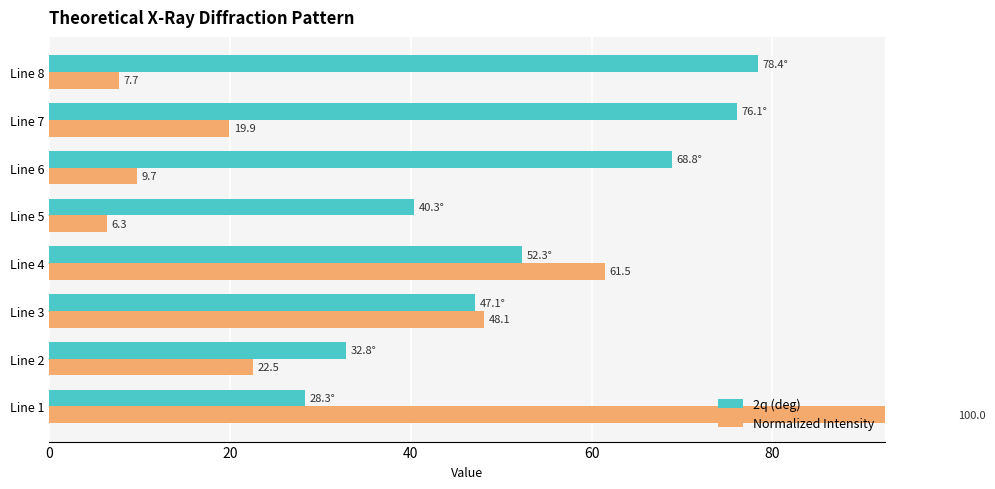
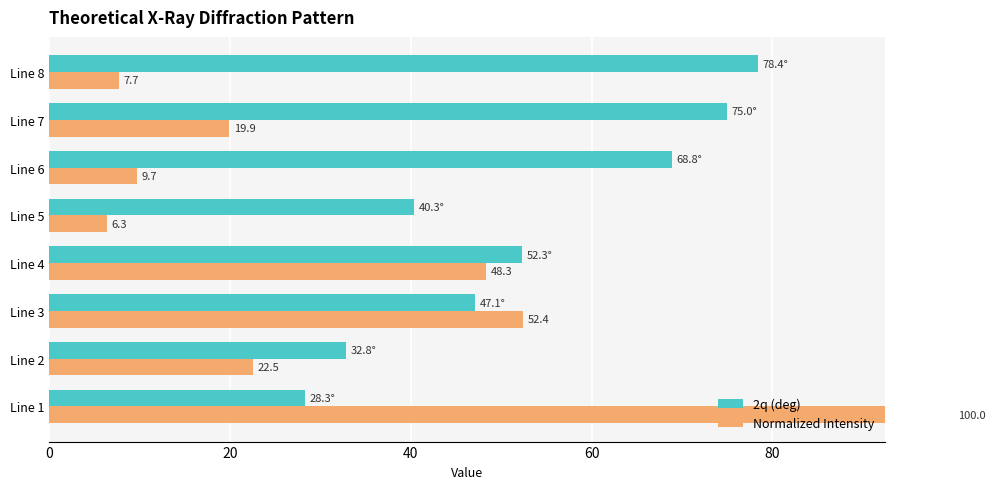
2q (deg), Line 7: 76.1° -> 75.0°
Normalized Intensity, Line 4: 61.5 -> 48.3
Normalized Intensity, Line 3: 48.1 -> 52.4
